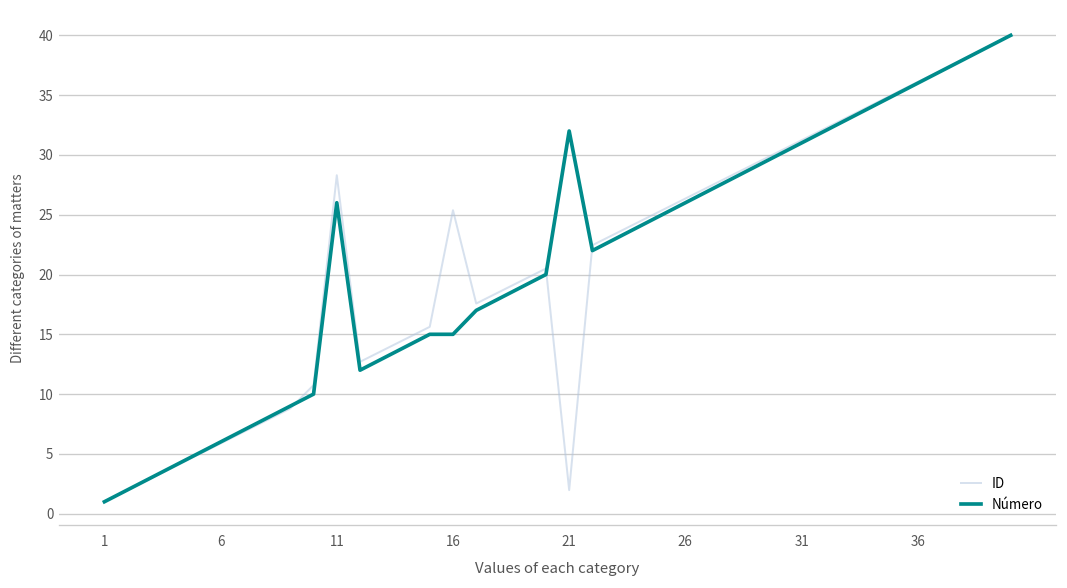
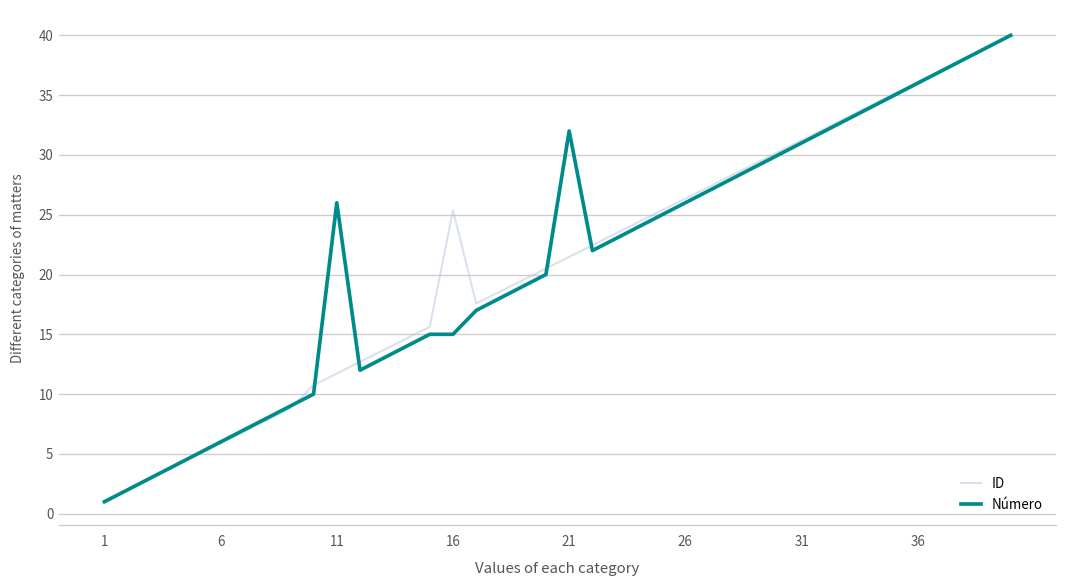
ID, 11: 28 -> 12
ID, 21: 2 -> 21
